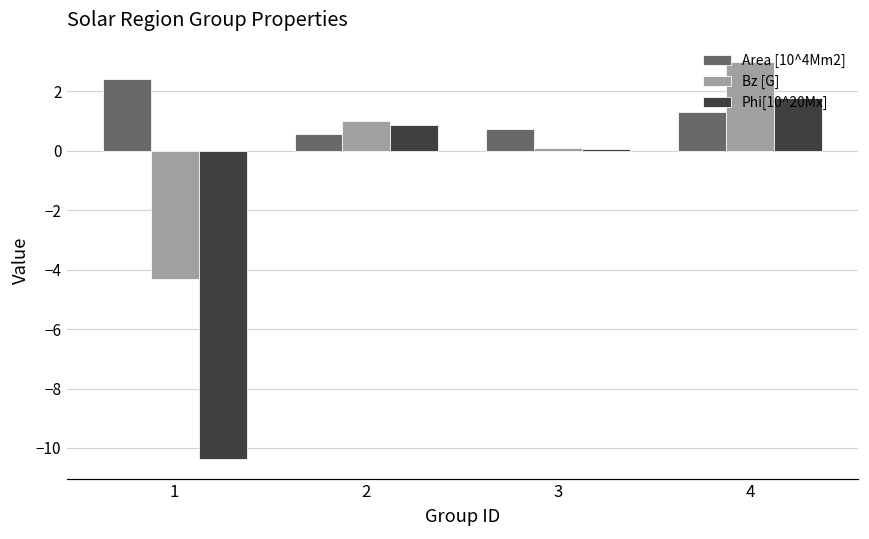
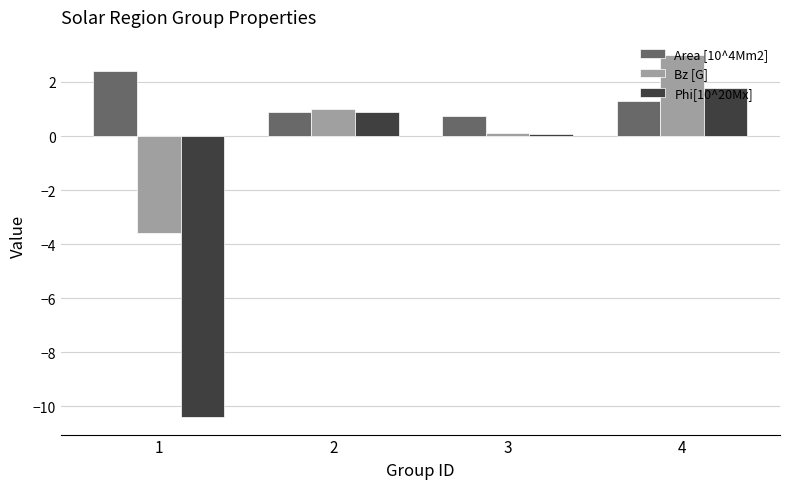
Bz [G], 1: -4.3 -> -3.6
Area [10^4Mm2], 2: 0.6 -> 0.9
